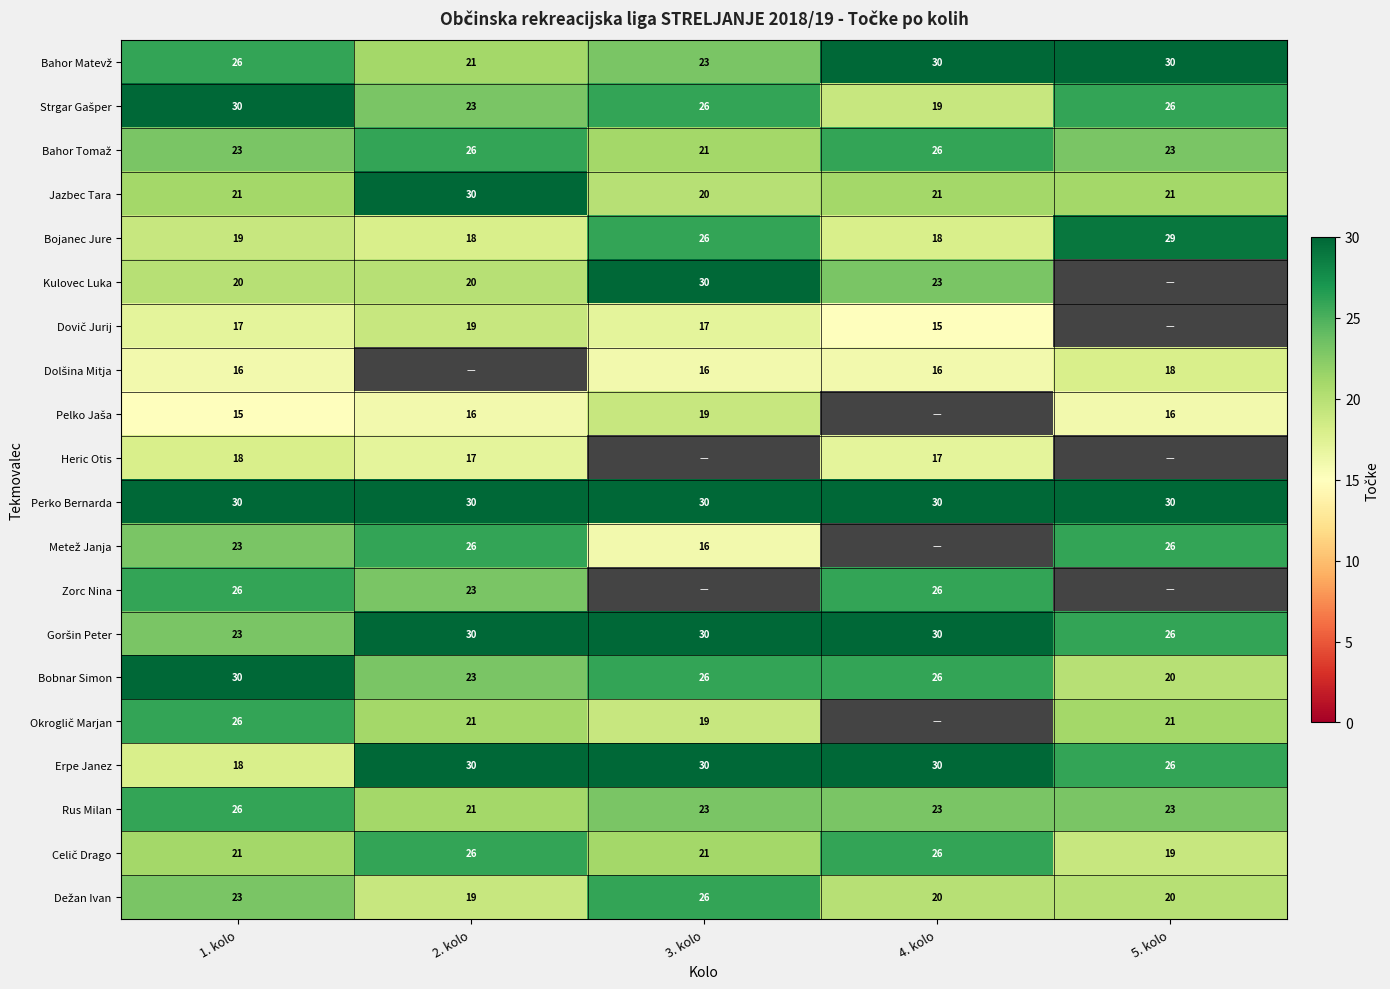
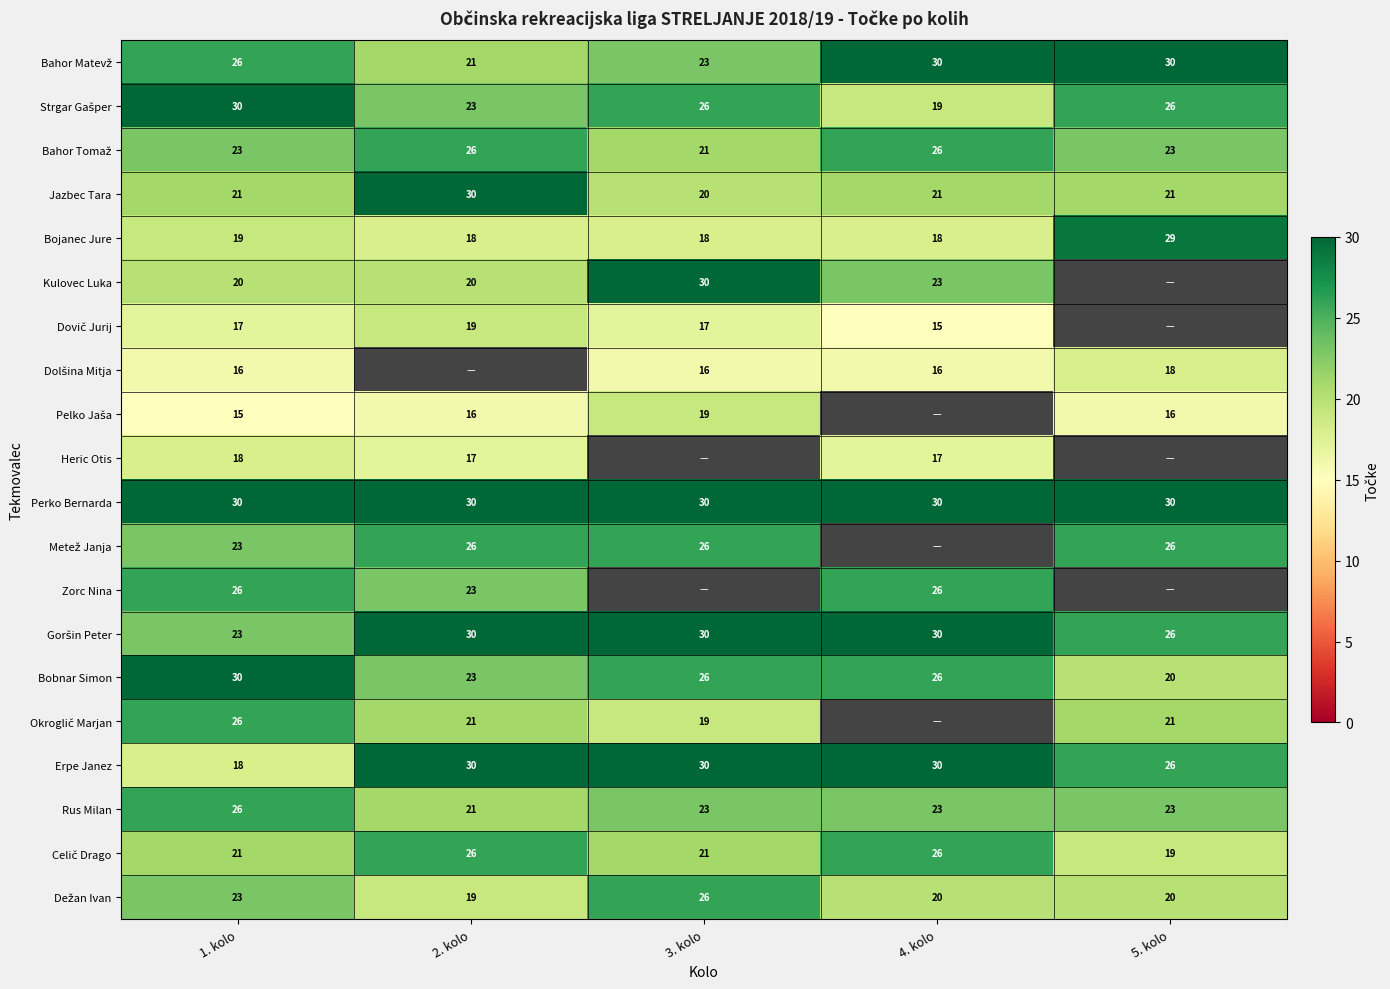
Bojanec Jure, 3. kolo: 26 -> 18
Metež Janja, 3. kolo: 16 -> 26
